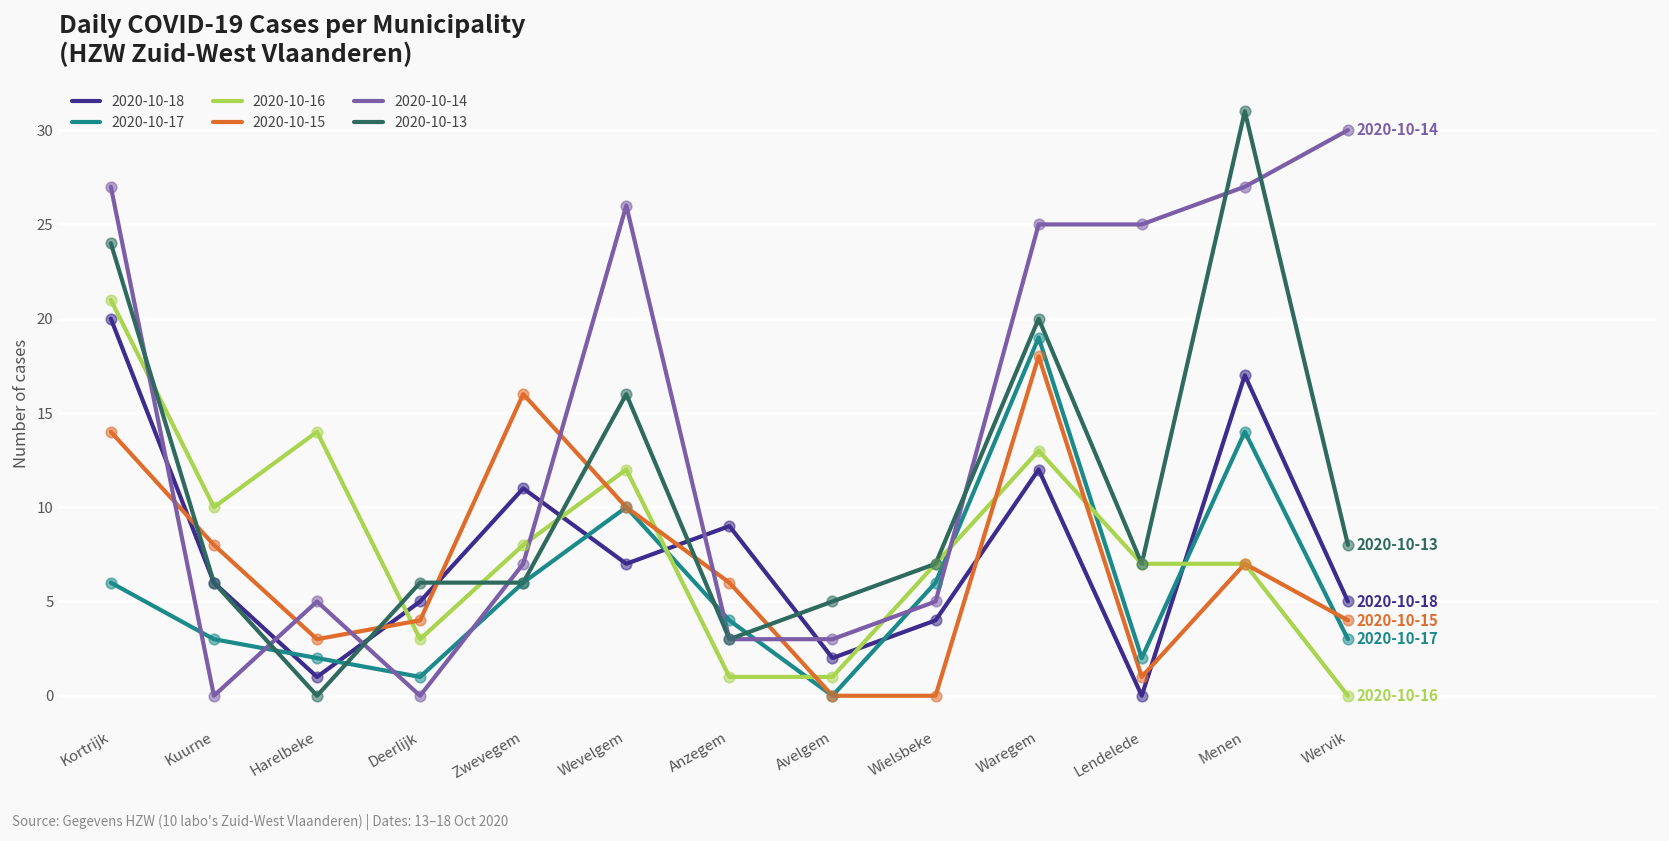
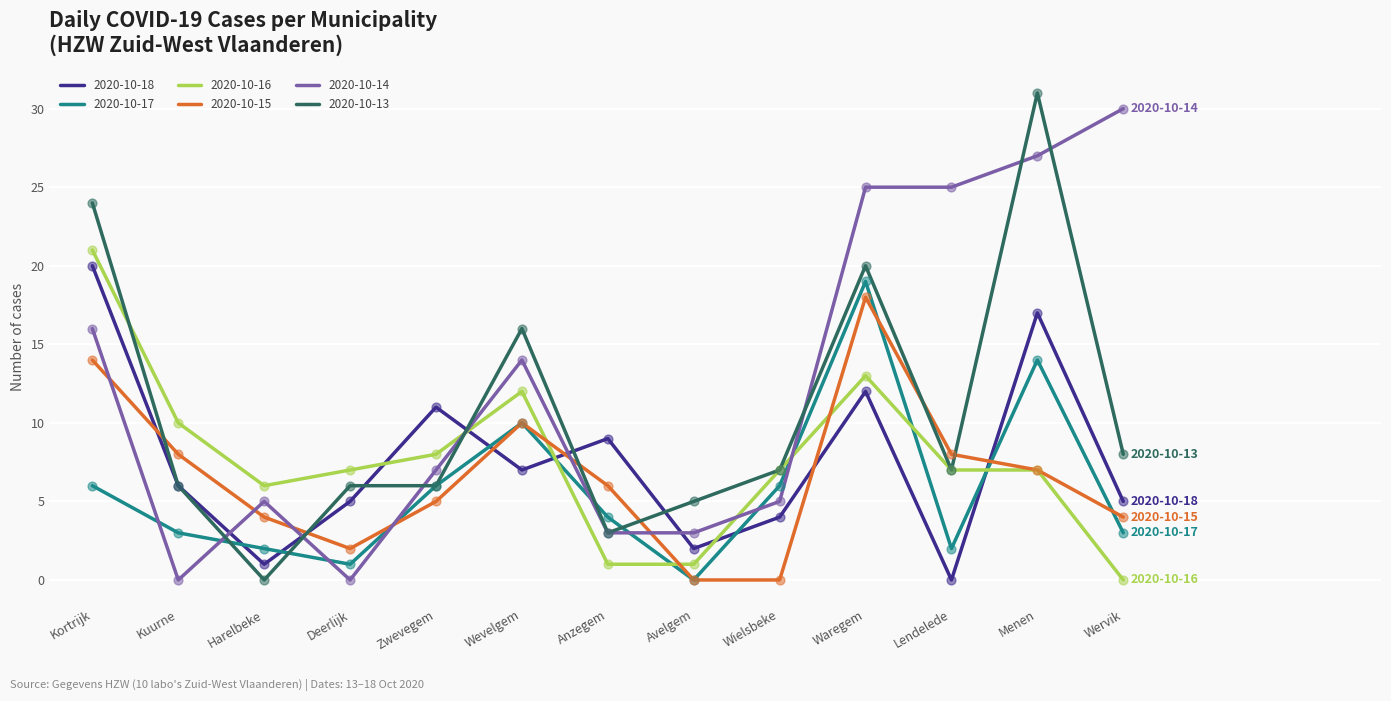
2020-10-14, Kortrijk: 27 -> 16
2020-10-16, Harelbeke: 14 -> 6
2020-10-15, Harelbeke: 3 -> 4
2020-10-16, Deerlijk: 3 -> 7
2020-10-15, Deerlijk: 4 -> 2
2020-10-15, Zwevegem: 16 -> 5
2020-10-14, Wevelgem: 26 -> 14
2020-10-15, Lendelede: 1 -> 8
